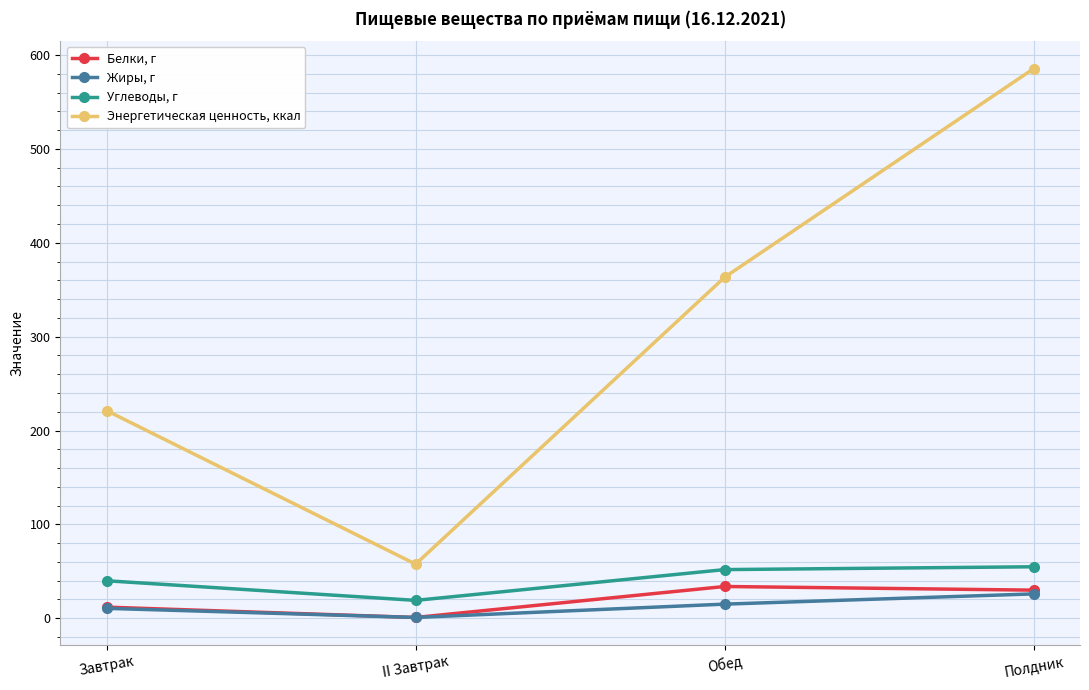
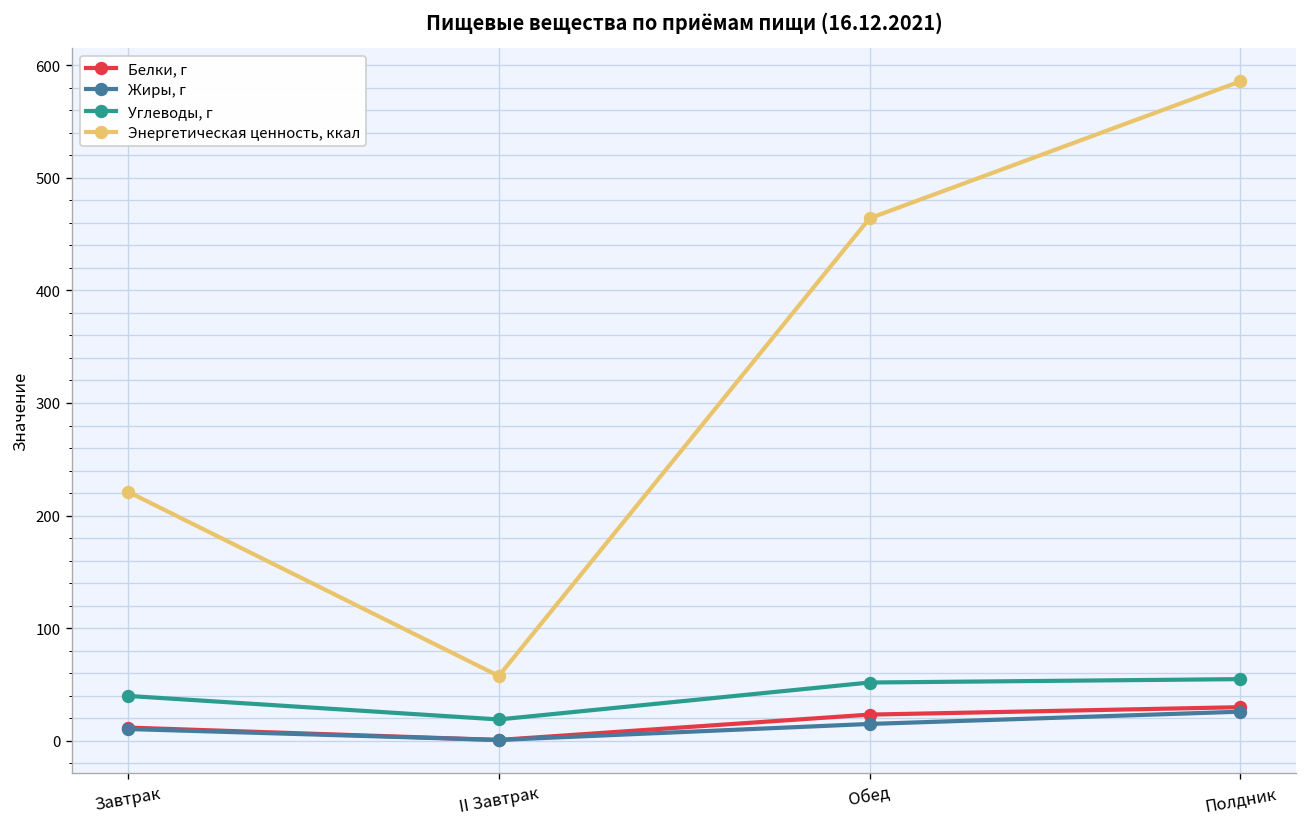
Белки, г, Обед: 30 -> 20
Энергетическая ценность, ккал, Обед: 360 -> 460
